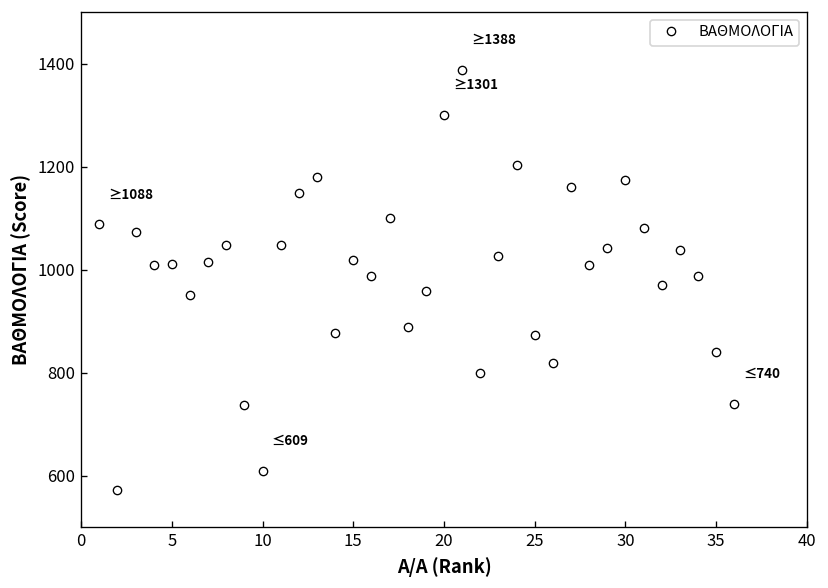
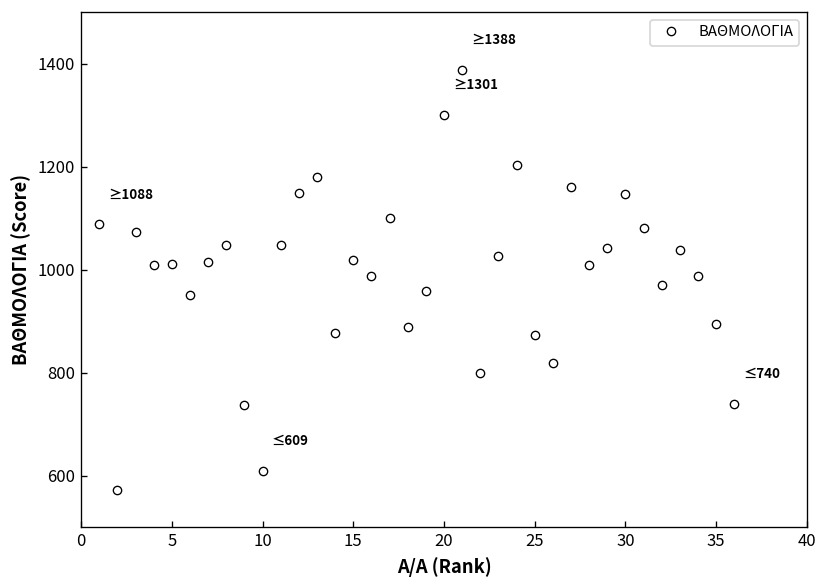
30: 1170 -> 1150
35: 840 -> 890
